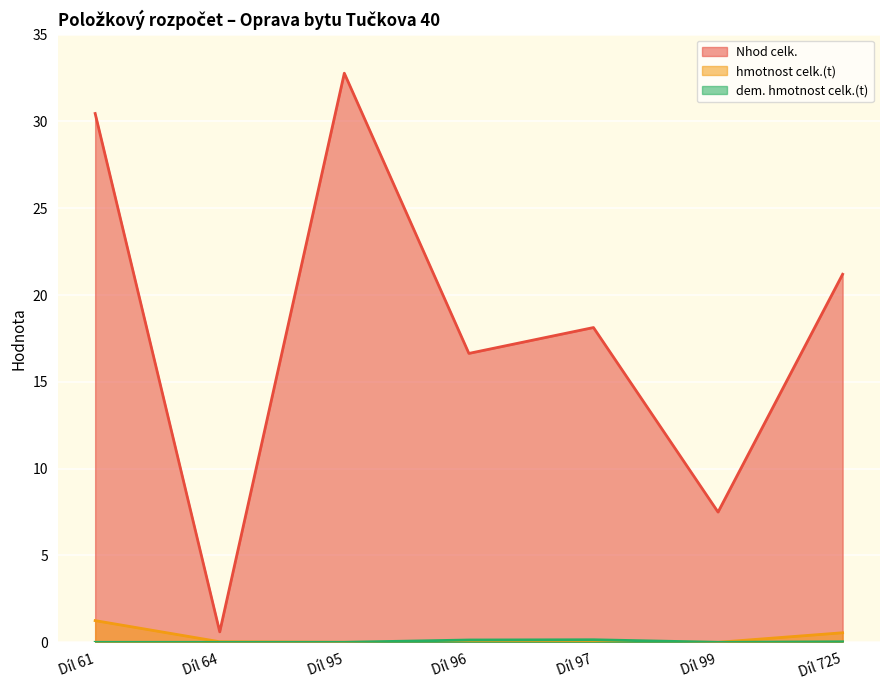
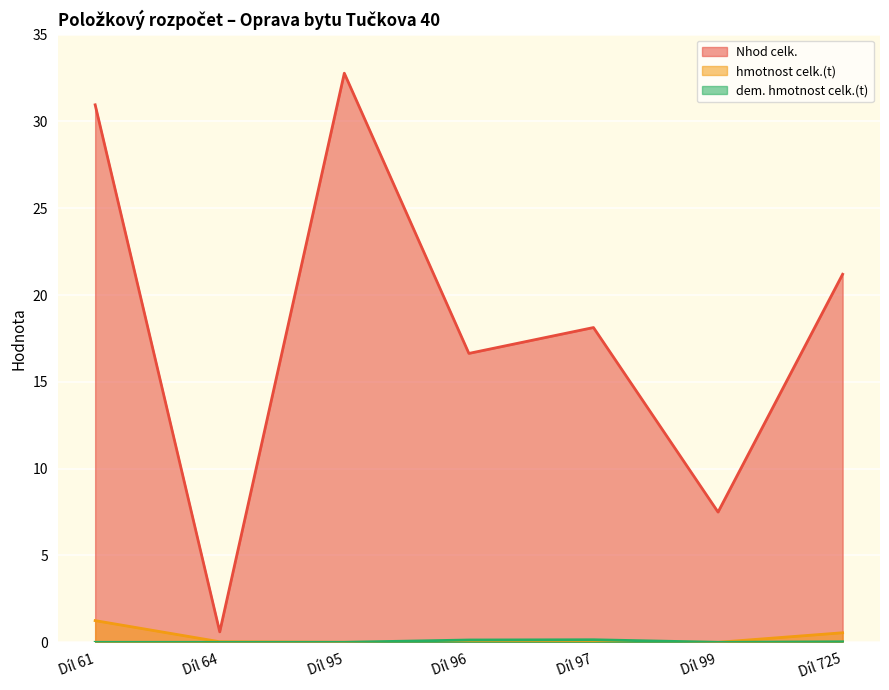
Nhod celk., Díl 61: 30.5 -> 31.0
